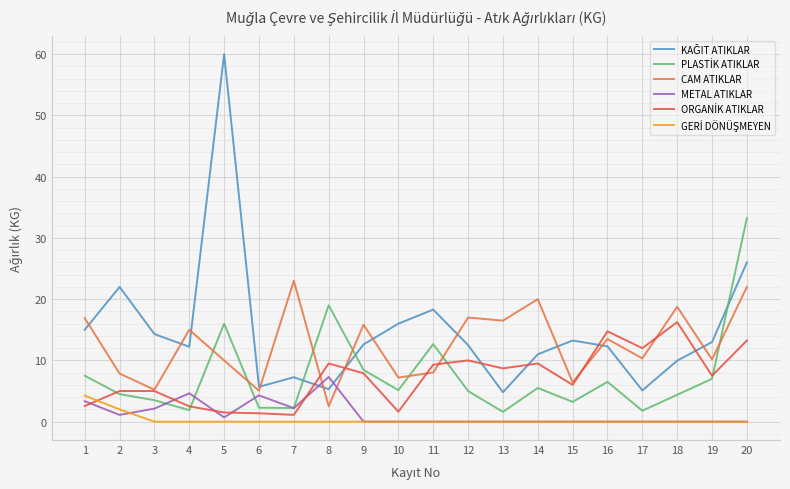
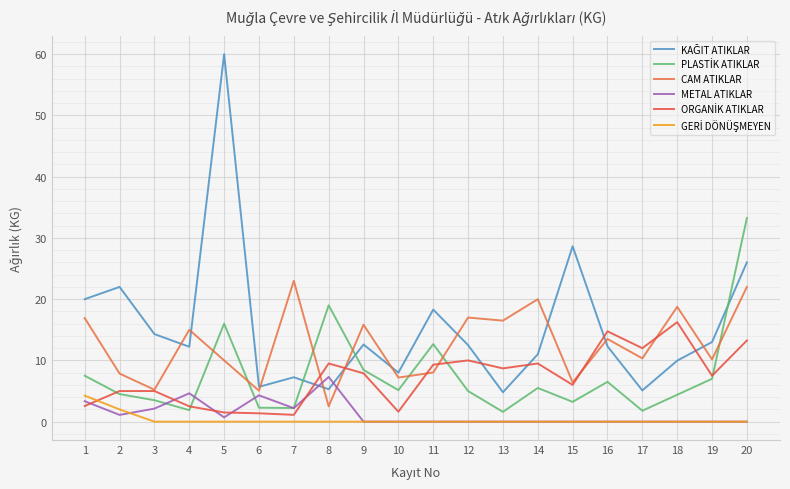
KAĞIT ATIKLAR, 1: 15 -> 20
KAĞIT ATIKLAR, 10: 16 -> 8
KAĞIT ATIKLAR, 15: 13 -> 29
